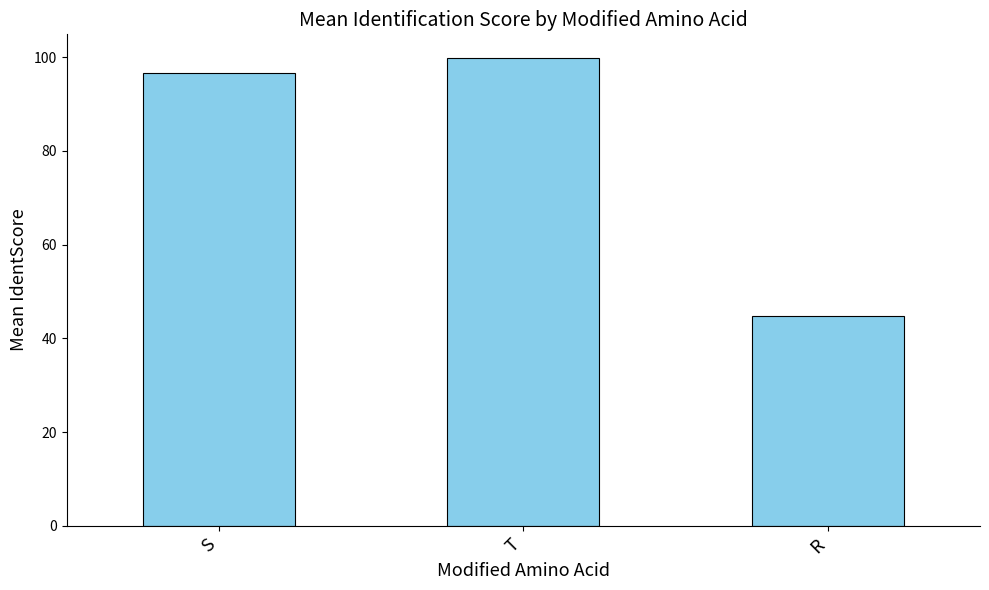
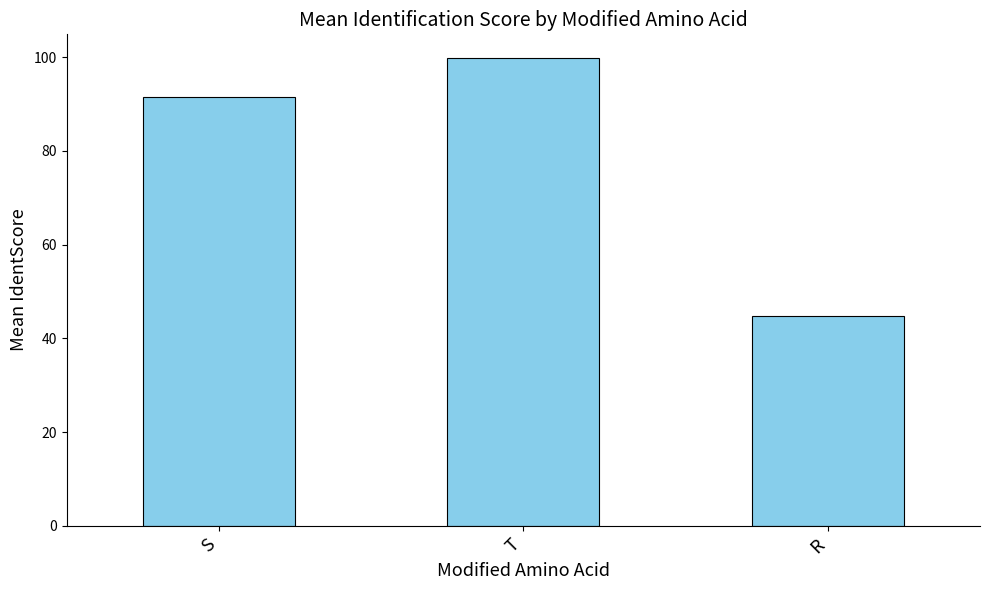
S: 97 -> 91
